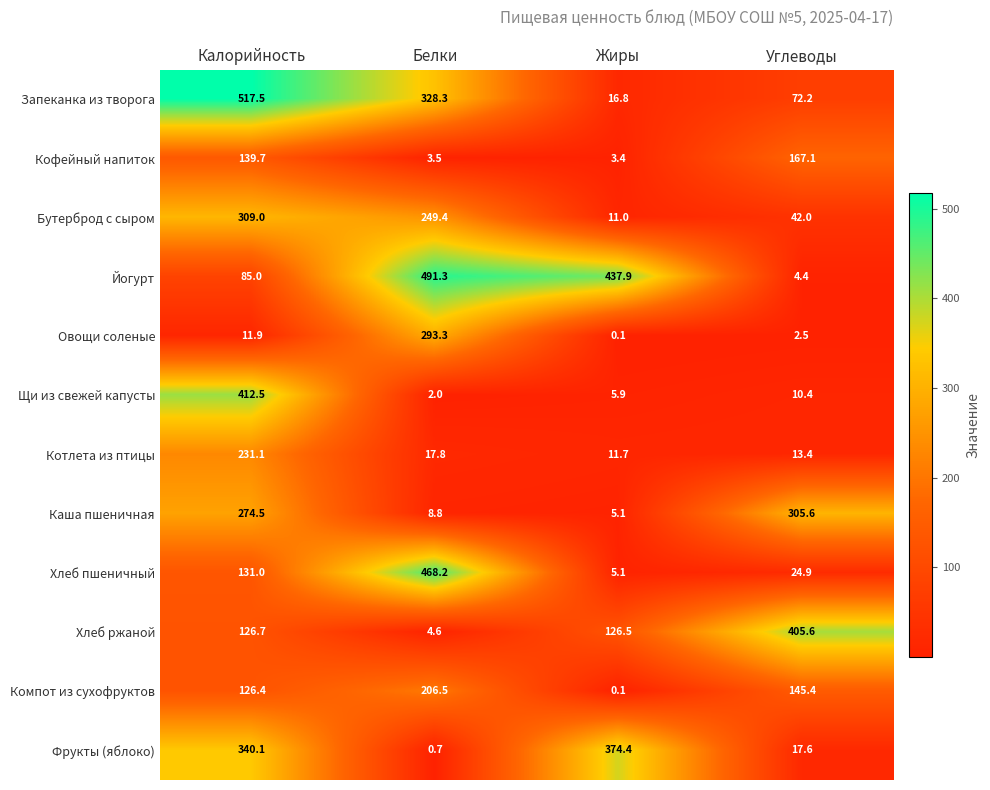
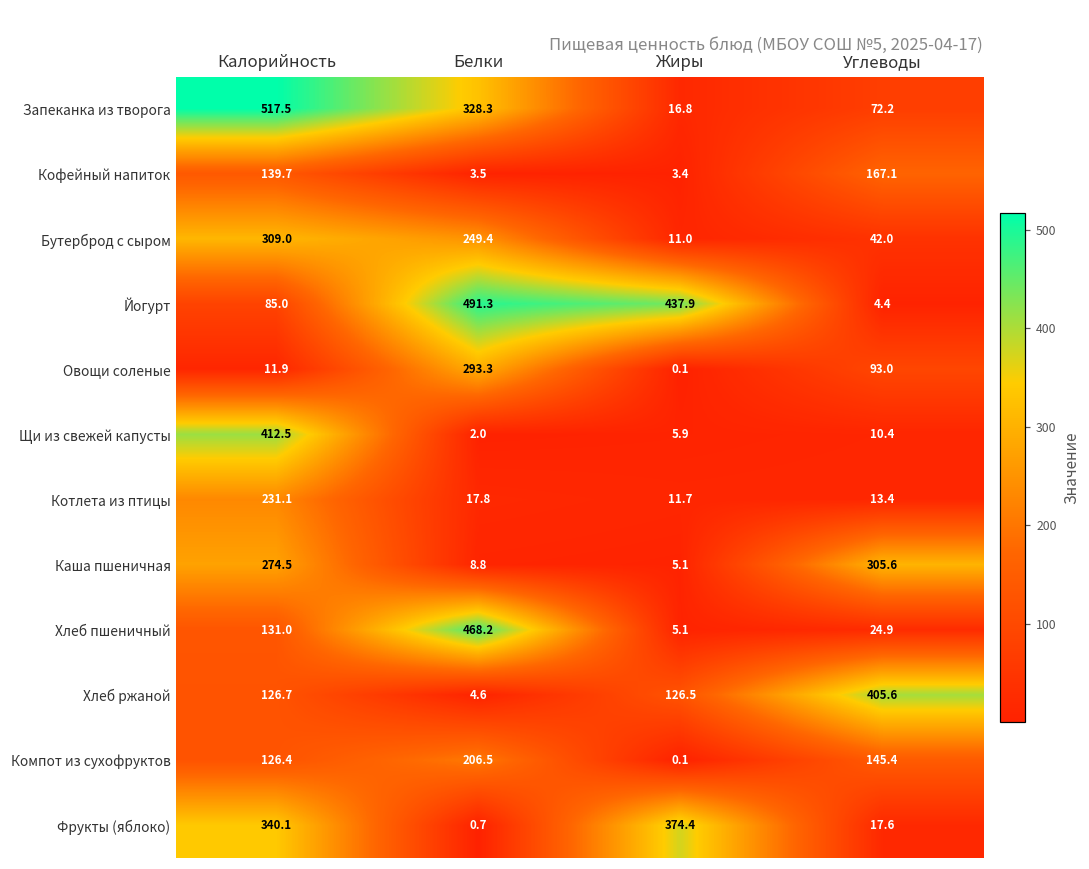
Овощи соленые, Углеводы: 2.5 -> 93.0
